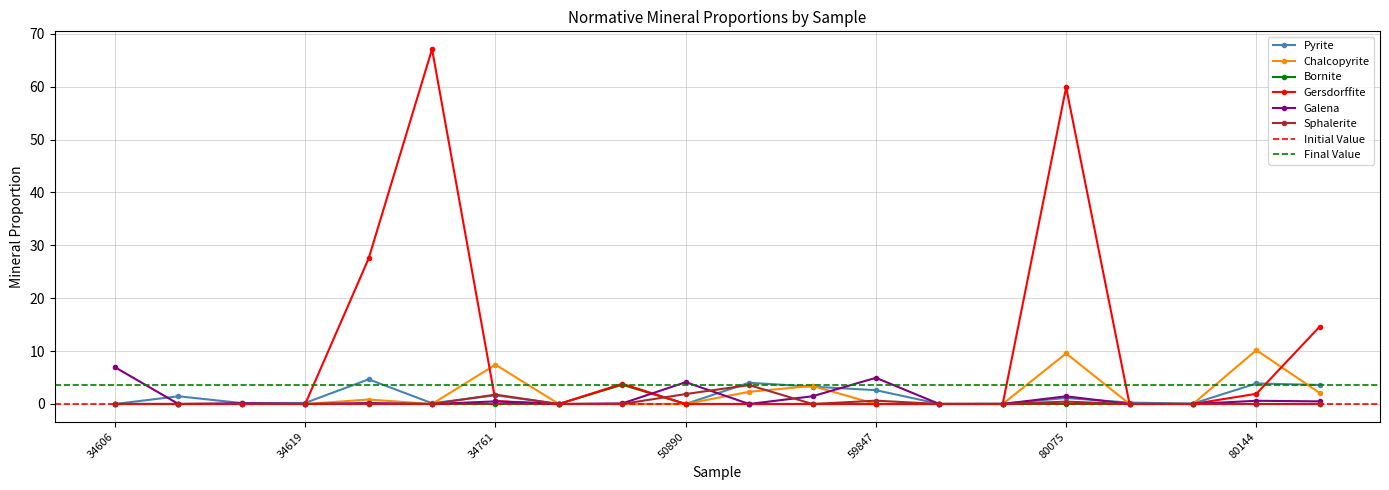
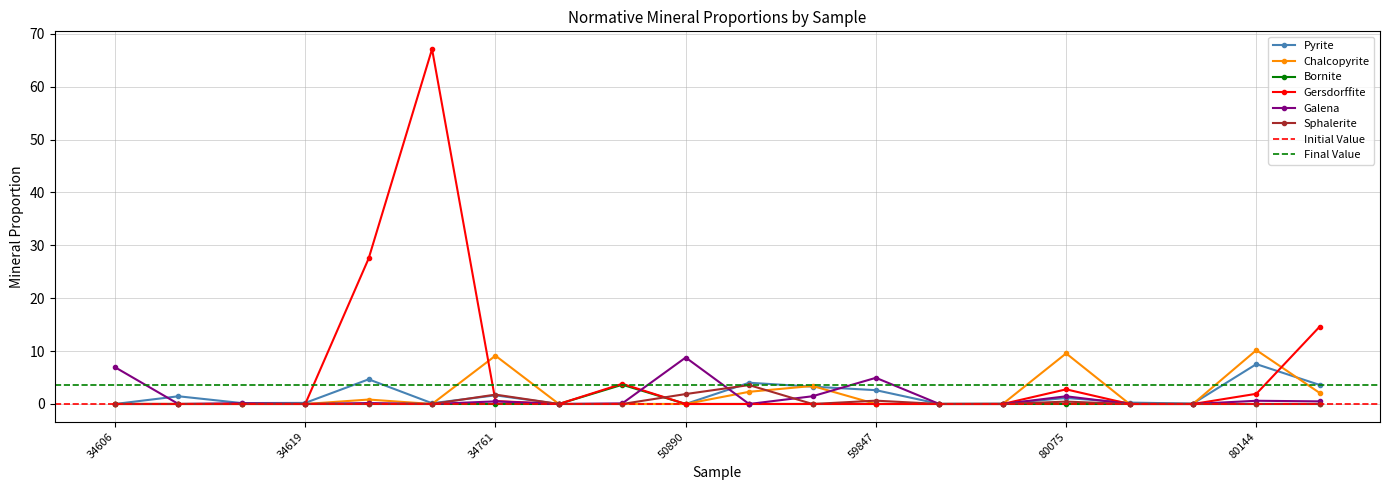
Chalcopyrite, 34761: 7 -> 9
Galena, 50890: 4 -> 9
Gersdorffite, 80075: 60 -> 3
Pyrite, 80144: 4 -> 8
